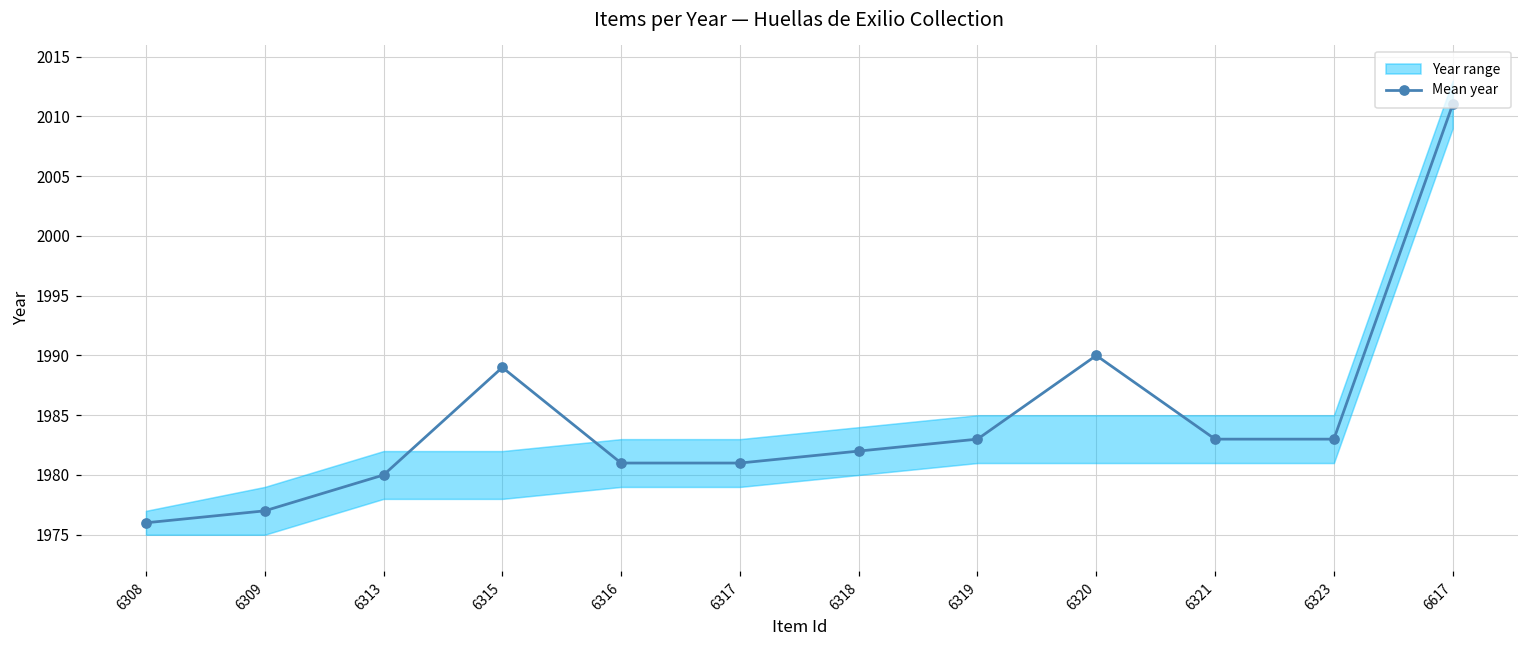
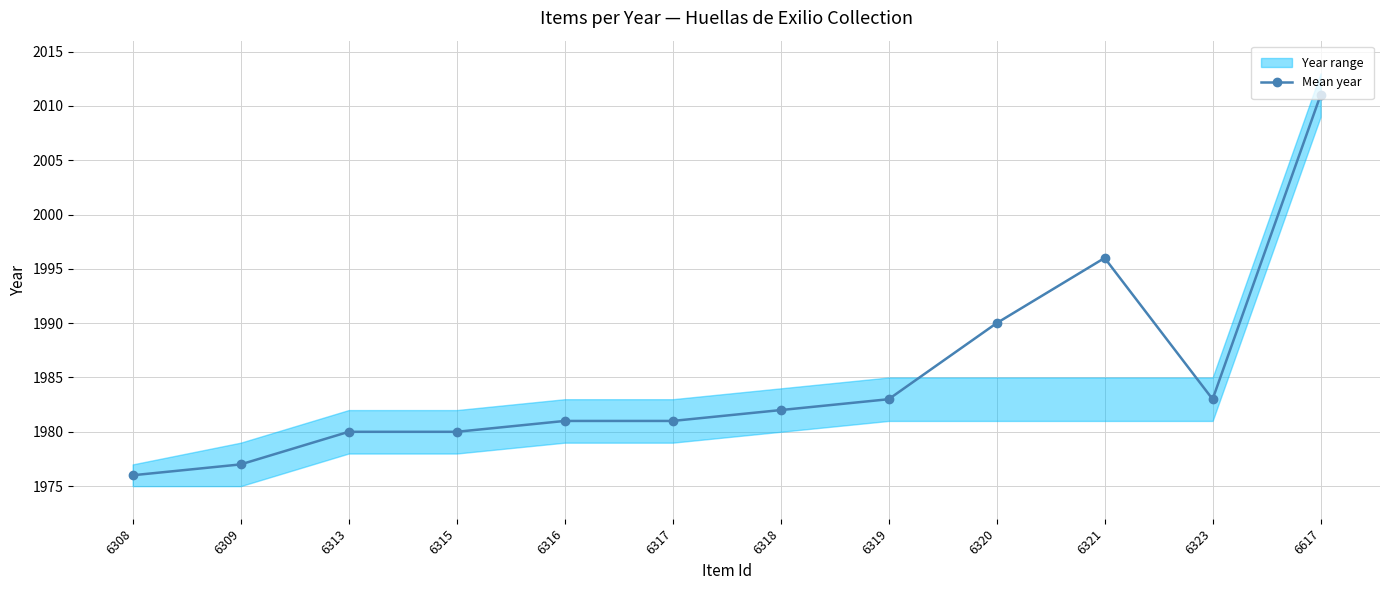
Mean year, 6315: 1989 -> 1980
Mean year, 6321: 1983 -> 1996
